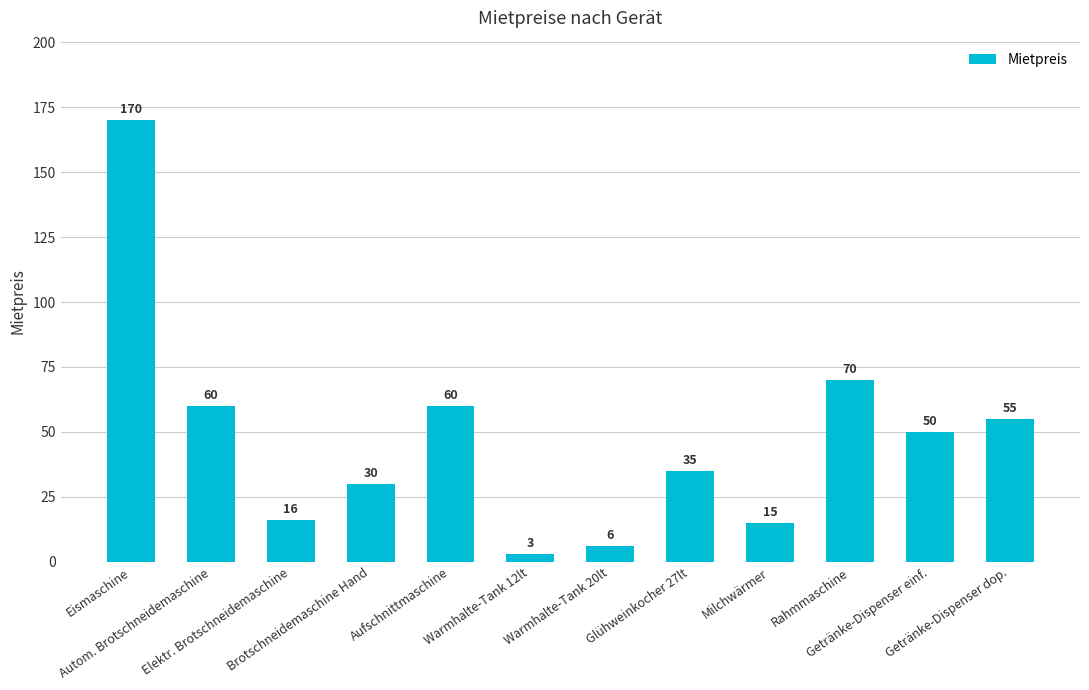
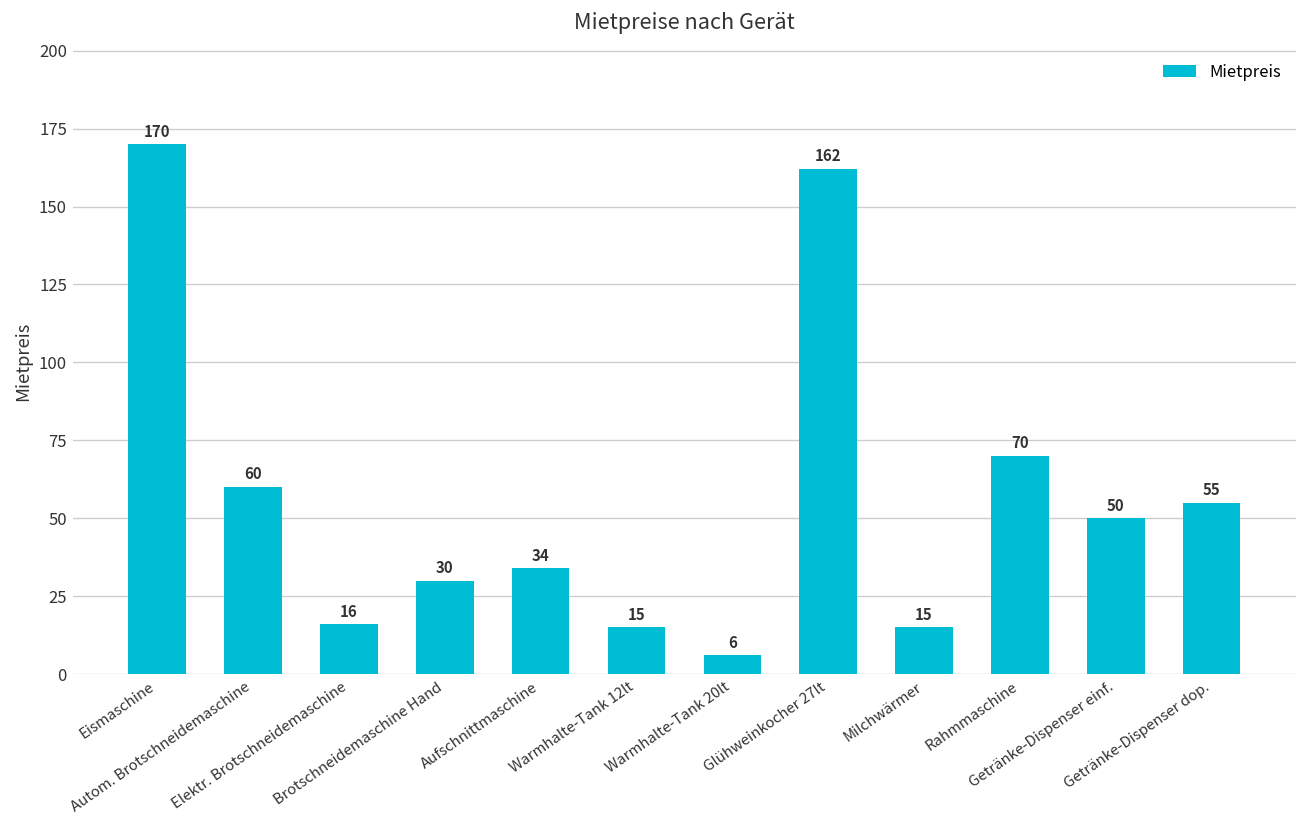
Aufschnittmaschine: 60 -> 34
Warmhalte-Tank 12lt: 3 -> 15
Glühweinkocher 27lt: 35 -> 162
